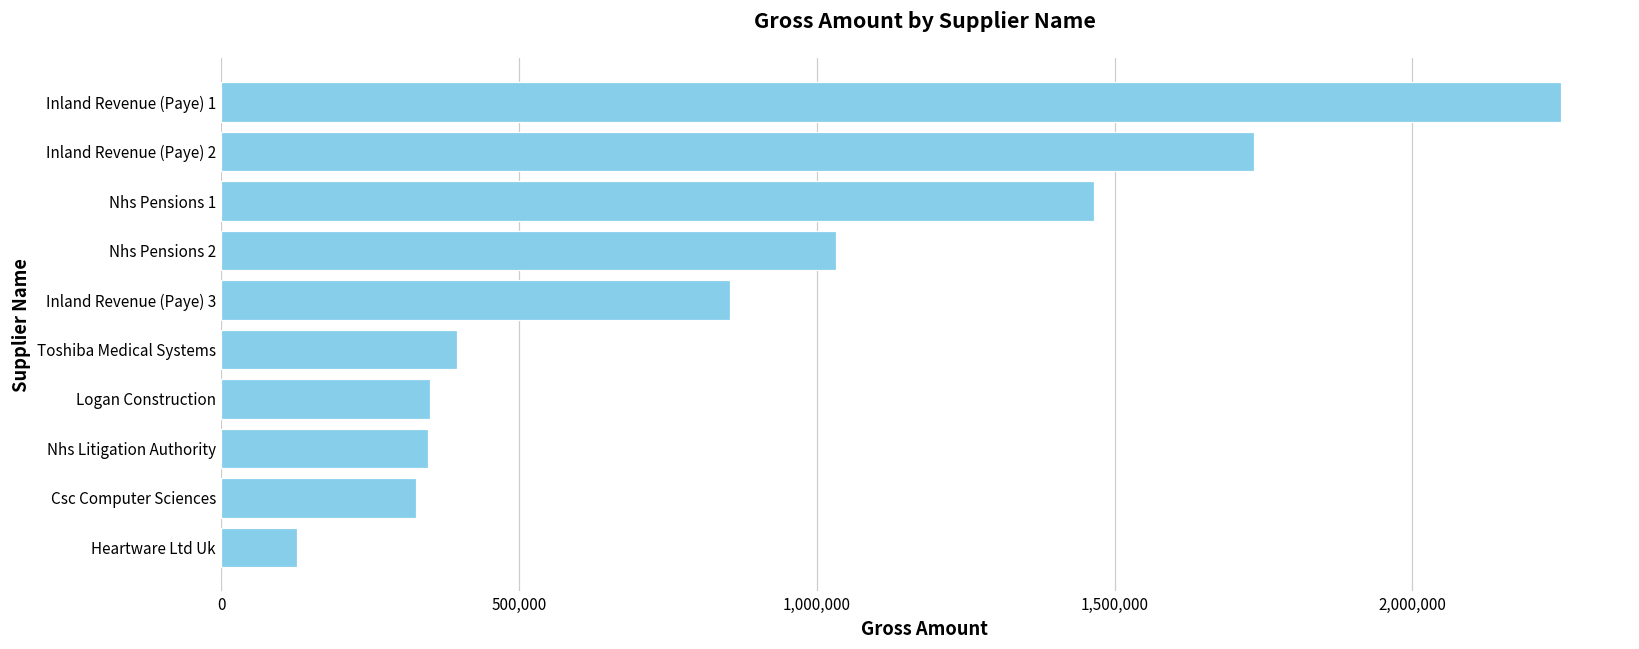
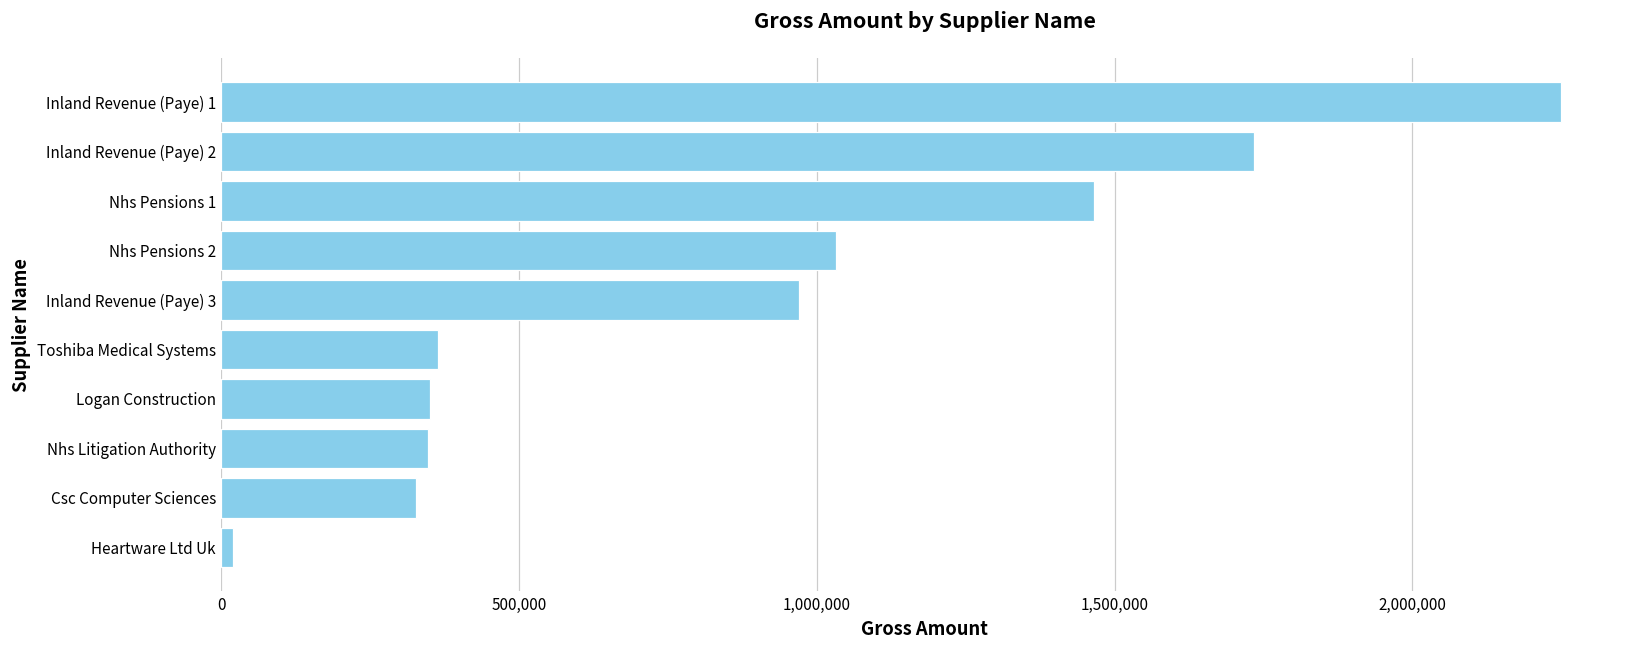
Inland Revenue (Paye) 3: 850,000 -> 970,000
Toshiba Medical Systems: 400,000 -> 360,000
Heartware Ltd Uk: 130,000 -> 20,000
